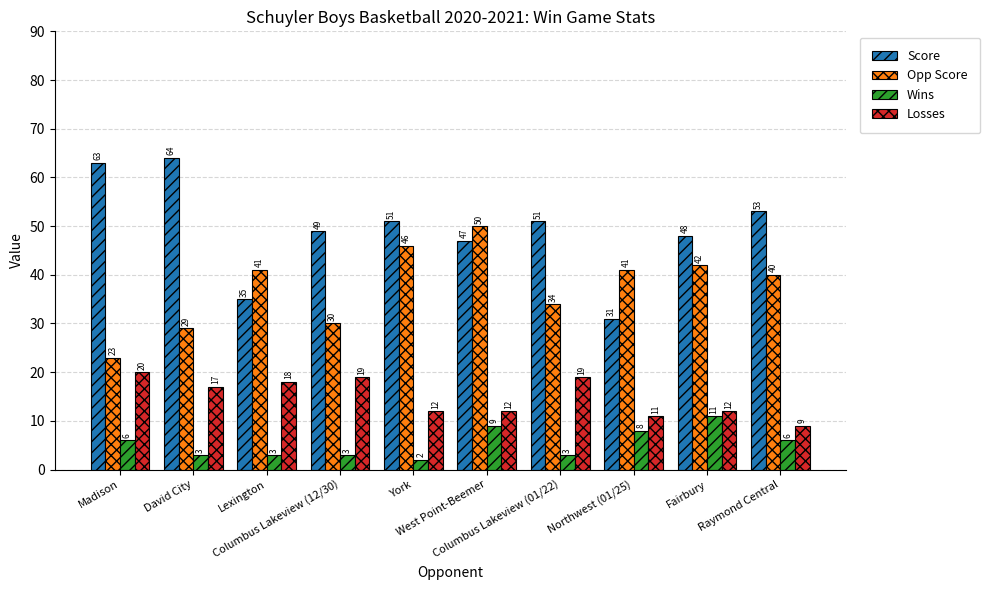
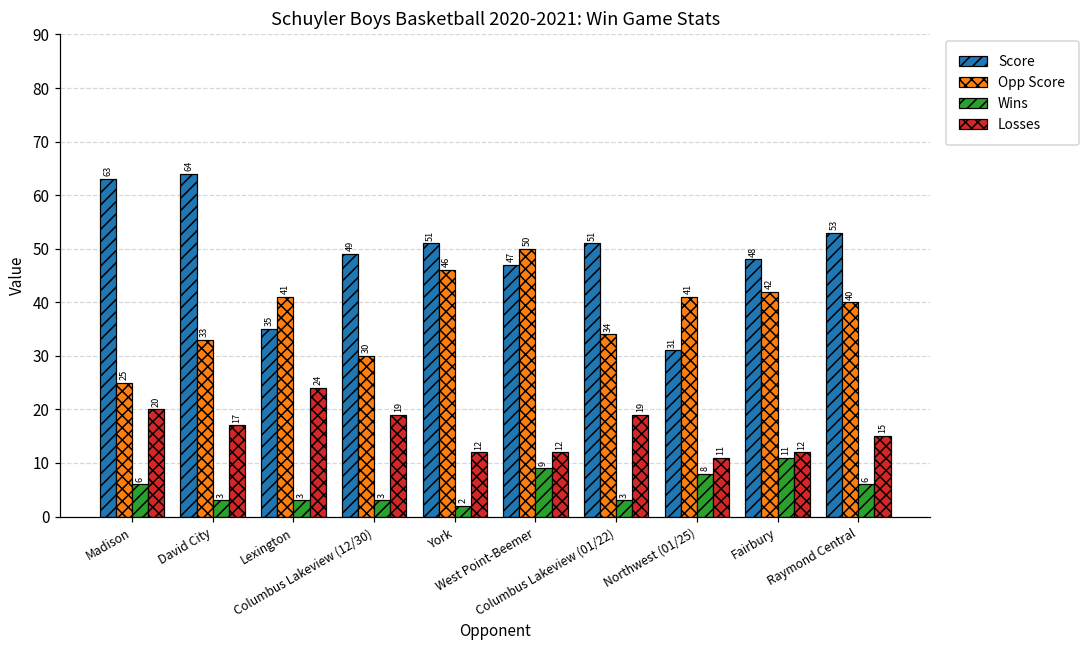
Opp Score, Madison: 23 -> 25
Opp Score, David City: 29 -> 33
Losses, Lexington: 18 -> 24
Losses, Raymond Central: 9 -> 15
